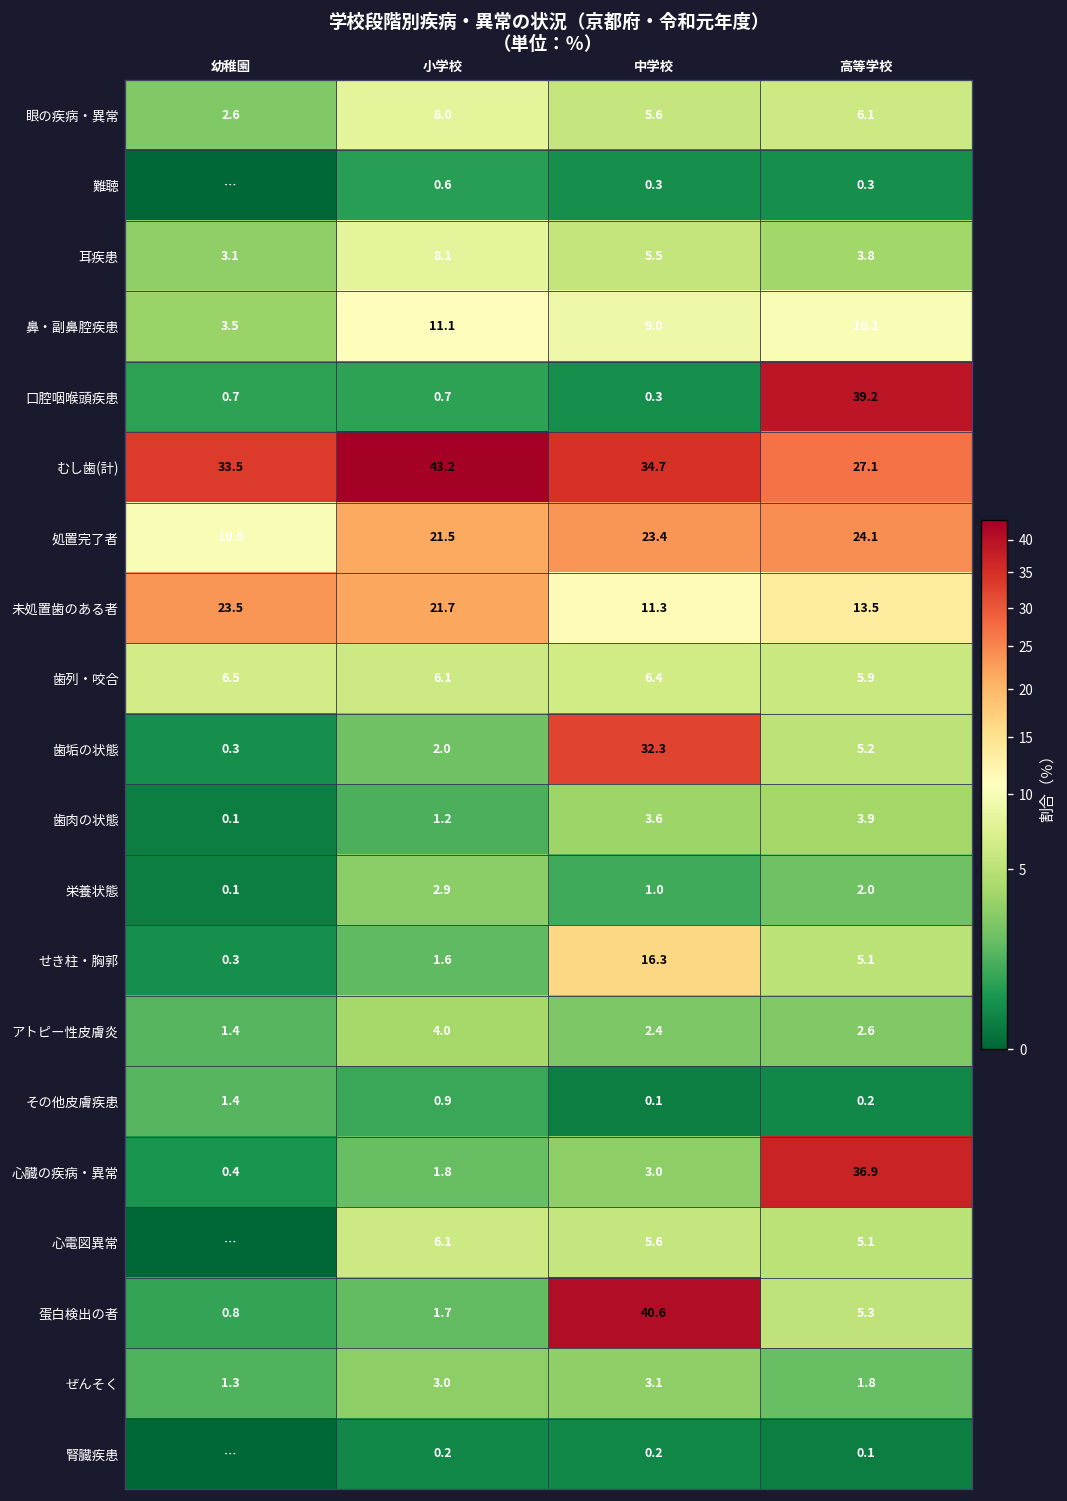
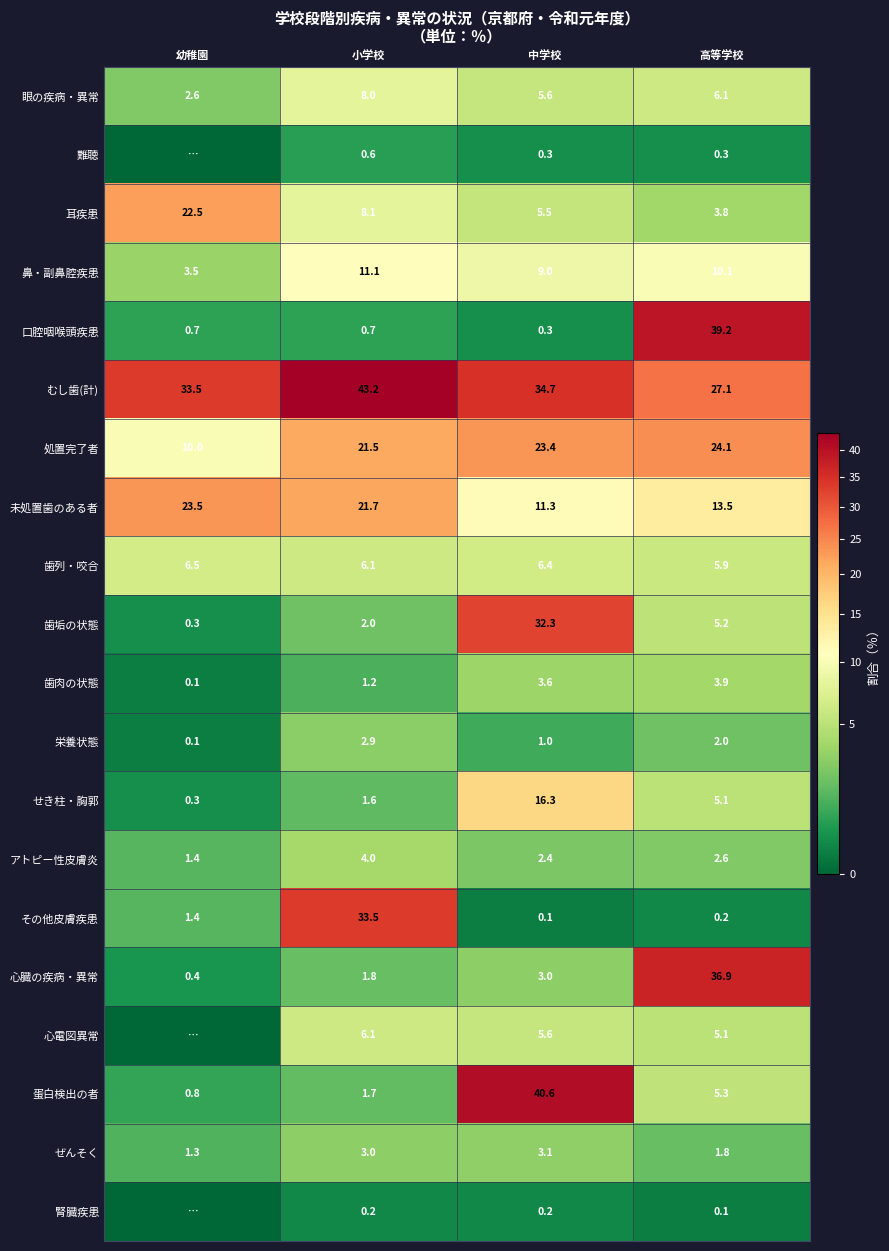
耳疾患, 幼稚園: 3.1 -> 22.5
その他皮膚疾患, 小学校: 0.9 -> 33.5
